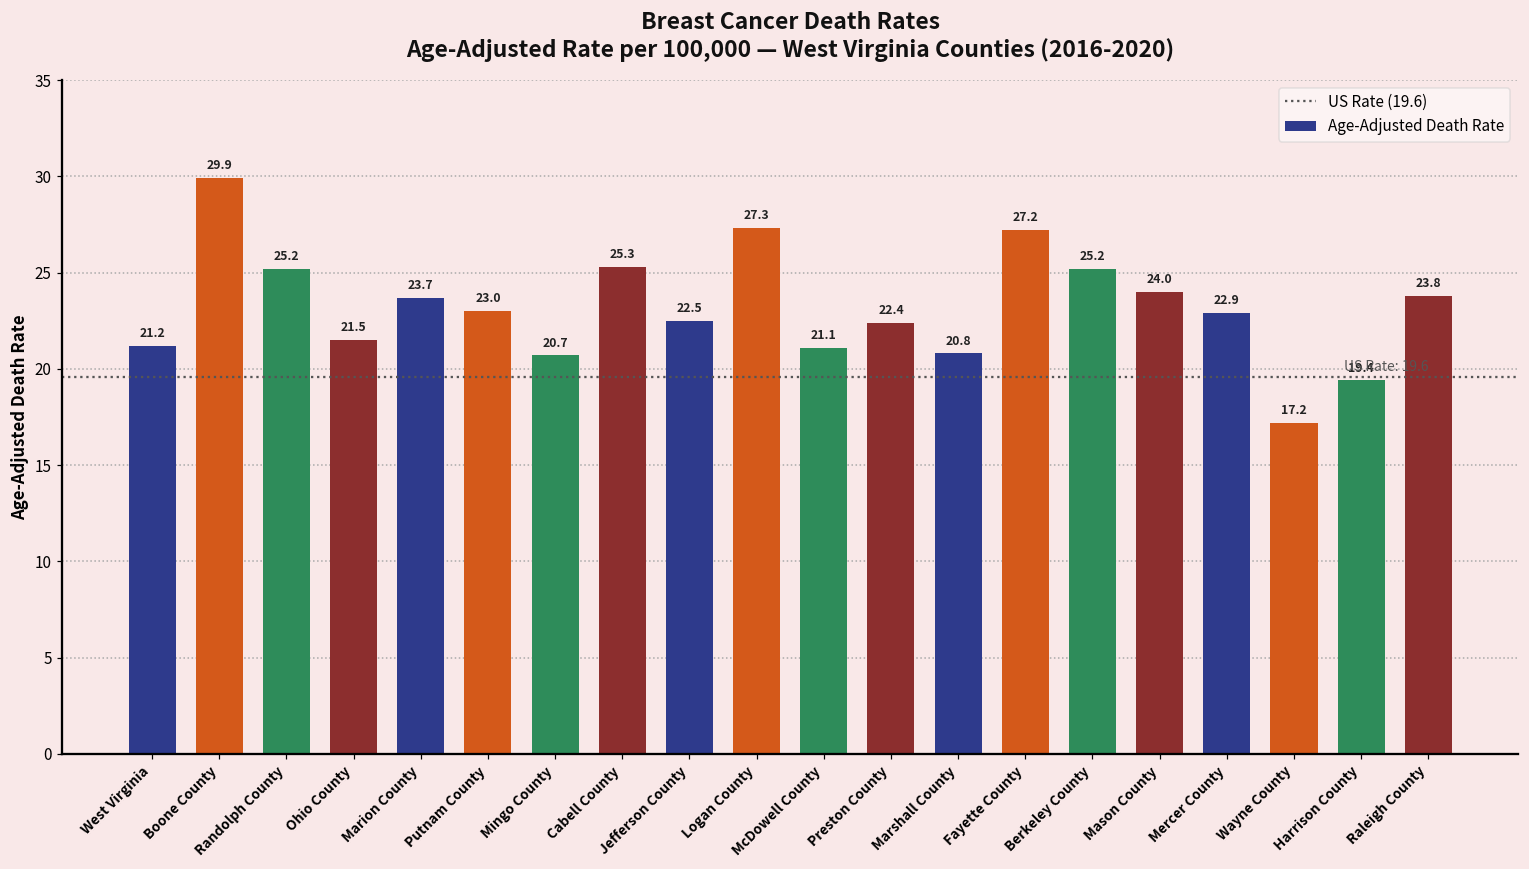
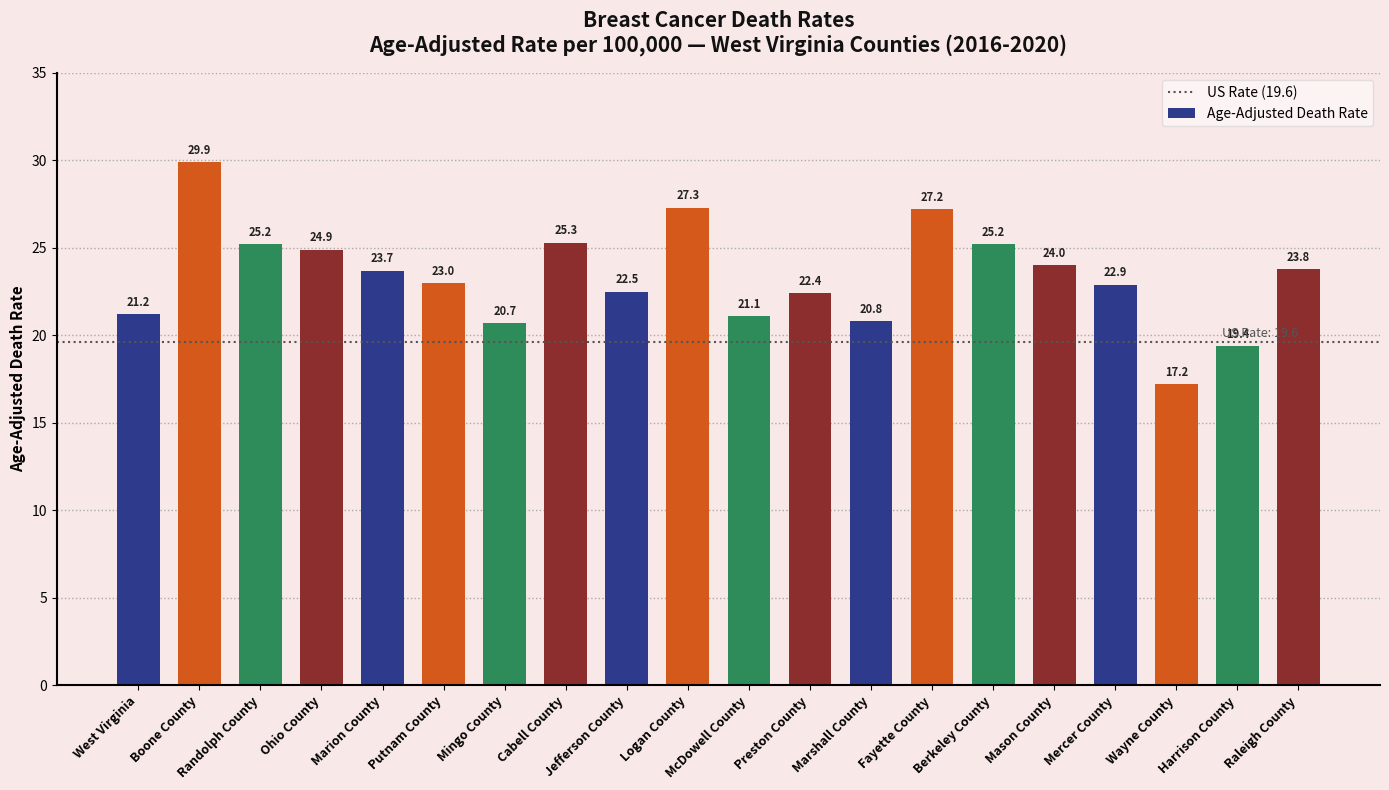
Ohio County: 21.5 -> 24.9
